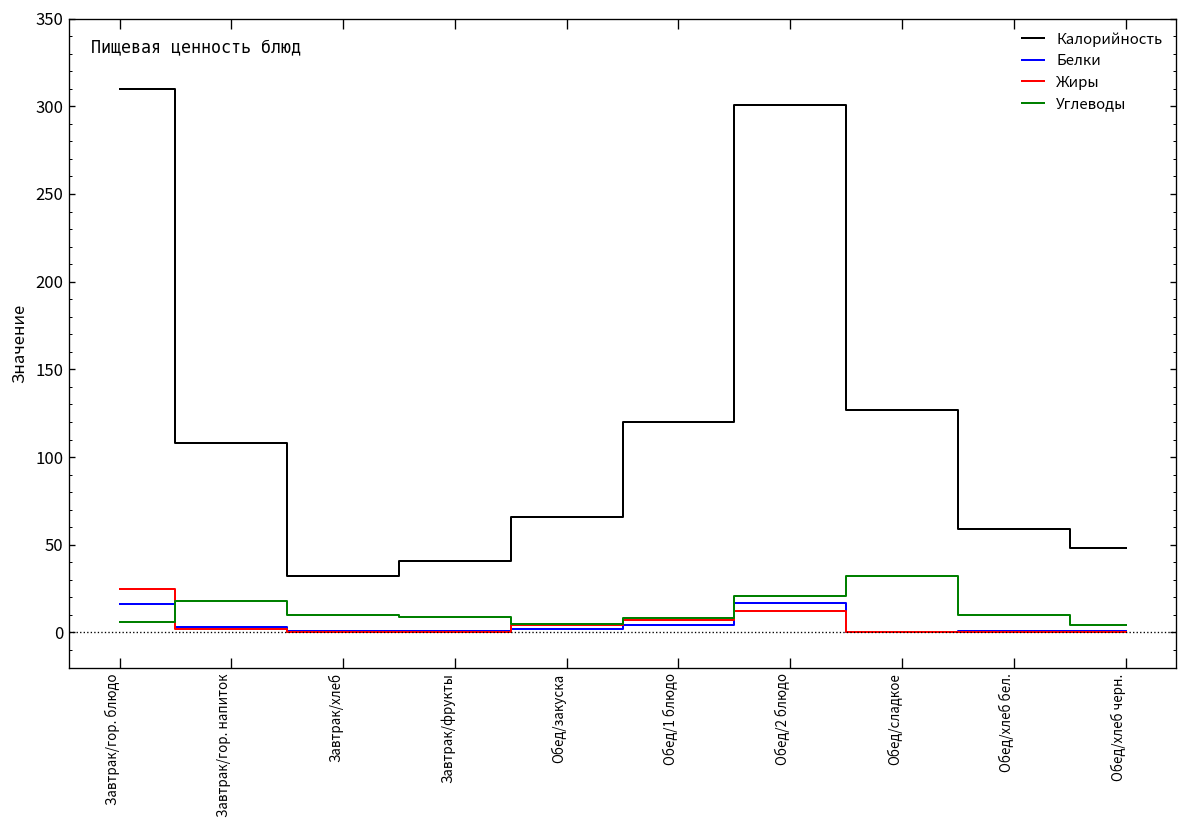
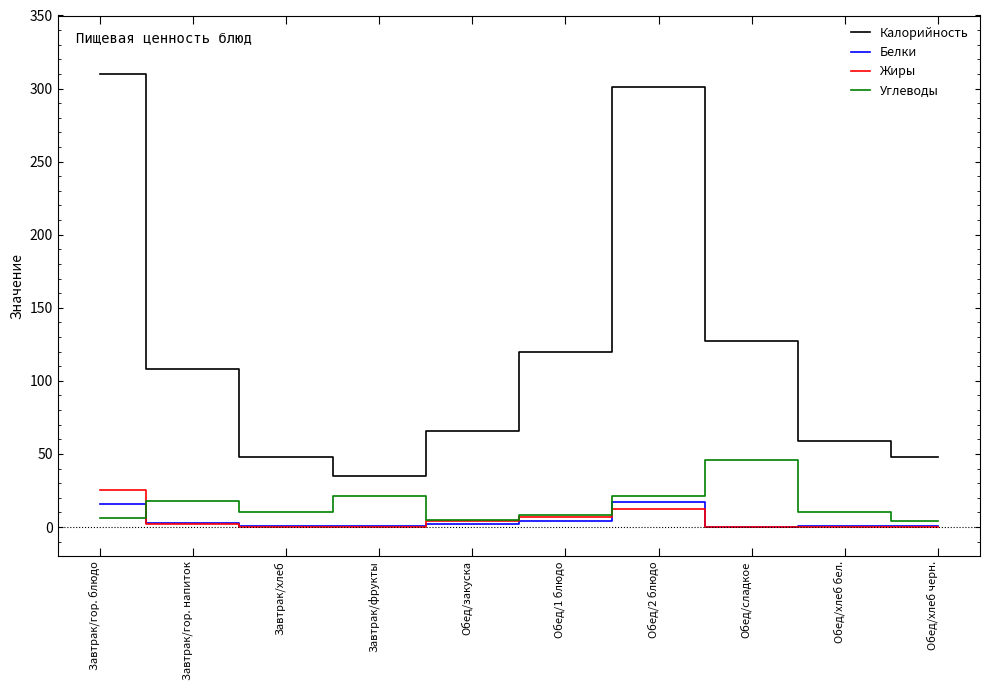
Калорийность, Завтрак/хлеб: 32 -> 48
Калорийность, Завтрак/фрукты: 41 -> 35
Углеводы, Завтрак/фрукты: 9 -> 21
Углеводы, Обед/сладкое: 32 -> 46
